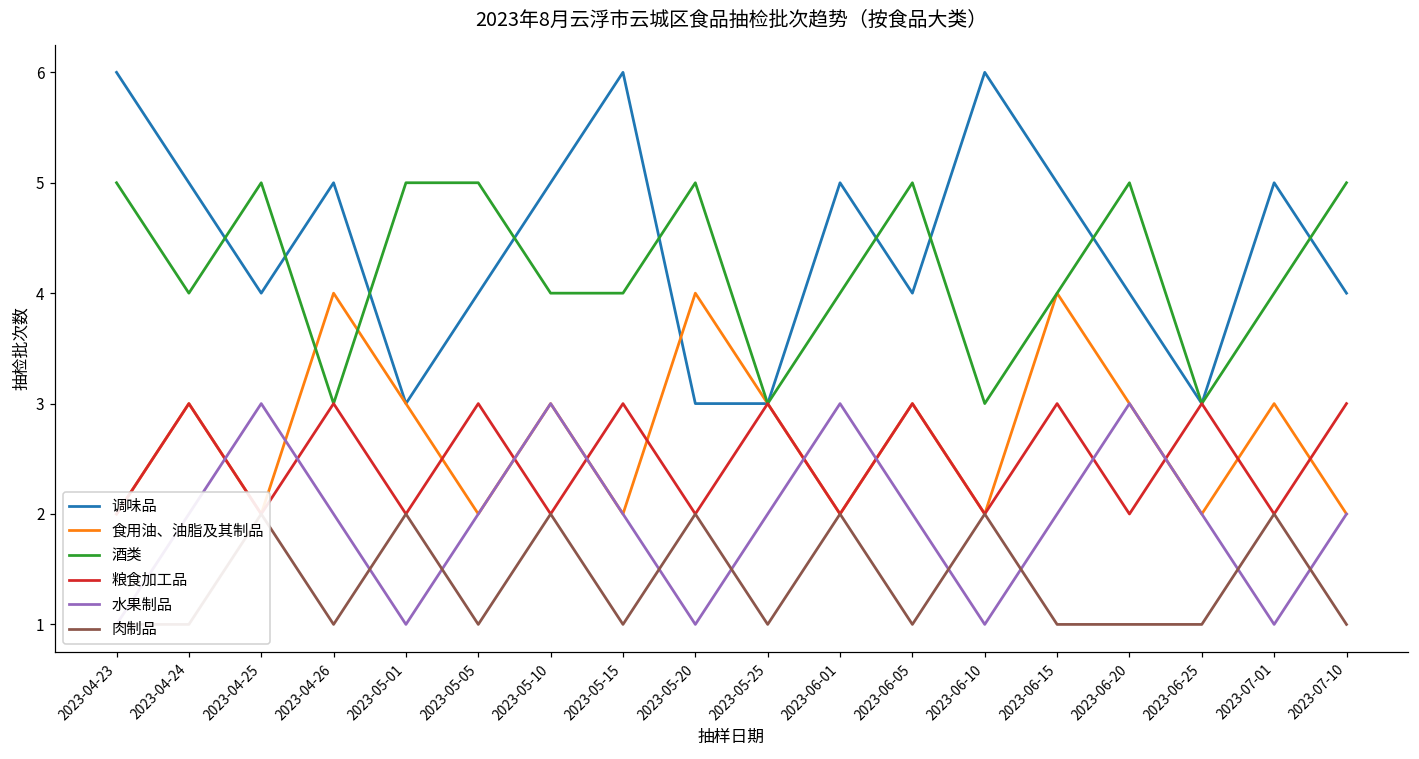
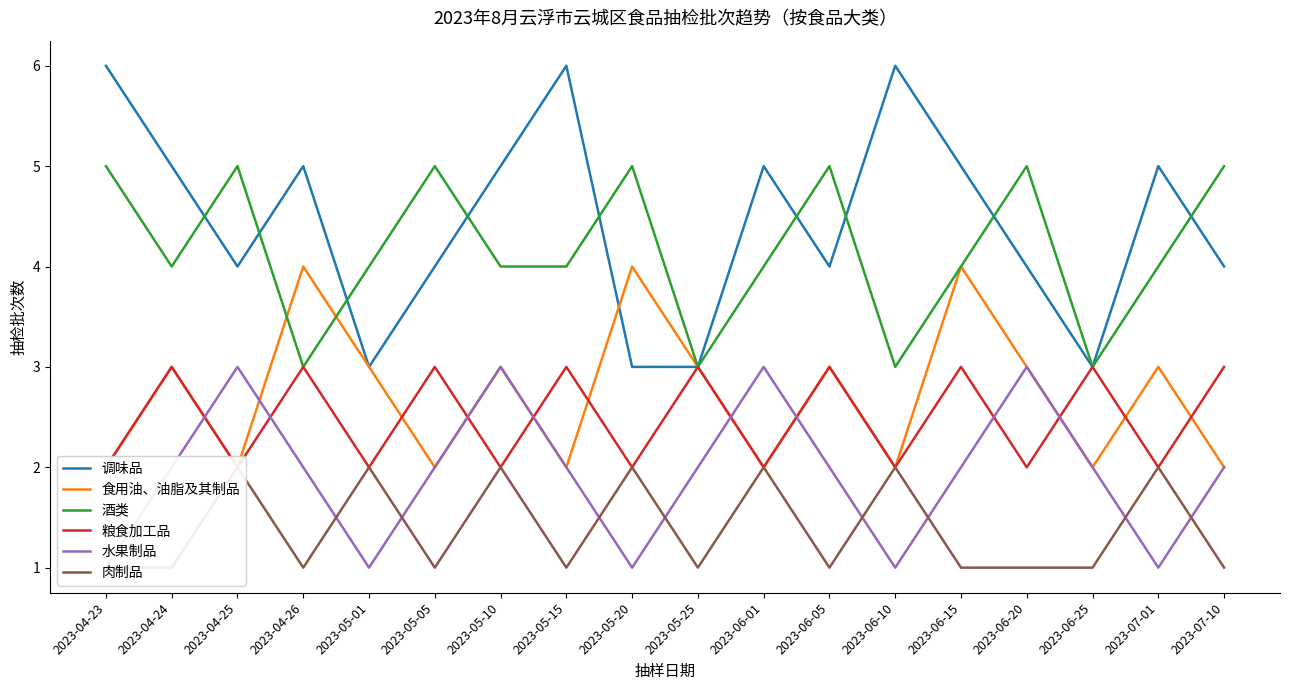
酒类, 2023-05-01: 5 -> 4
